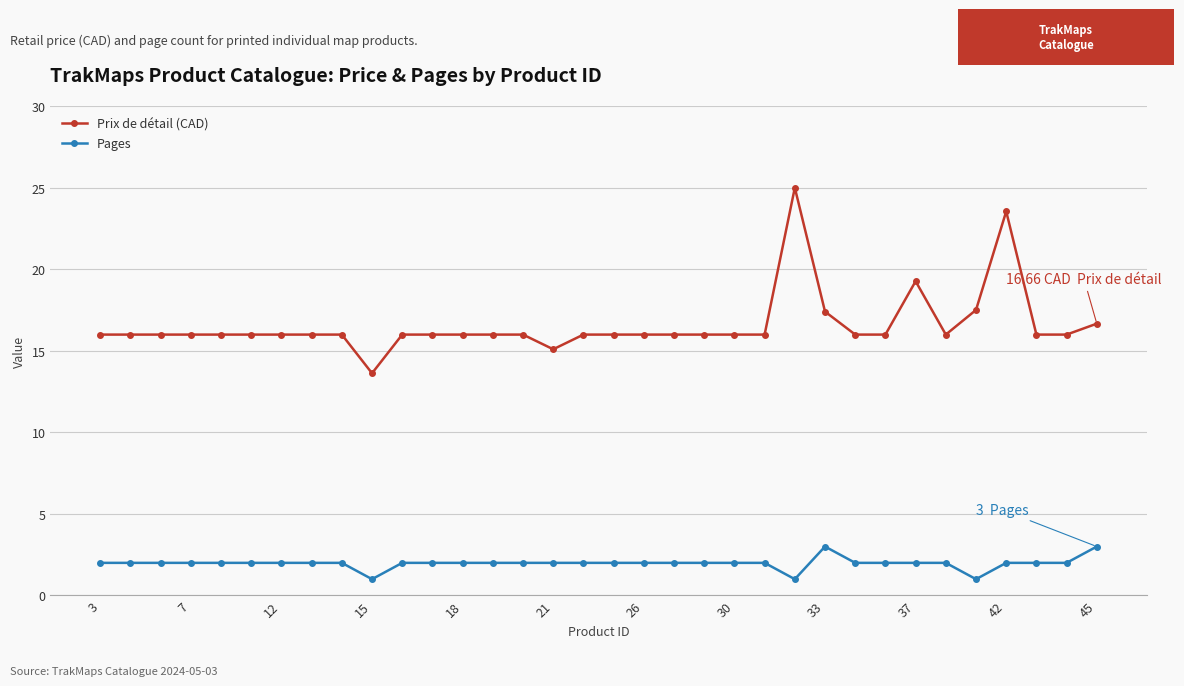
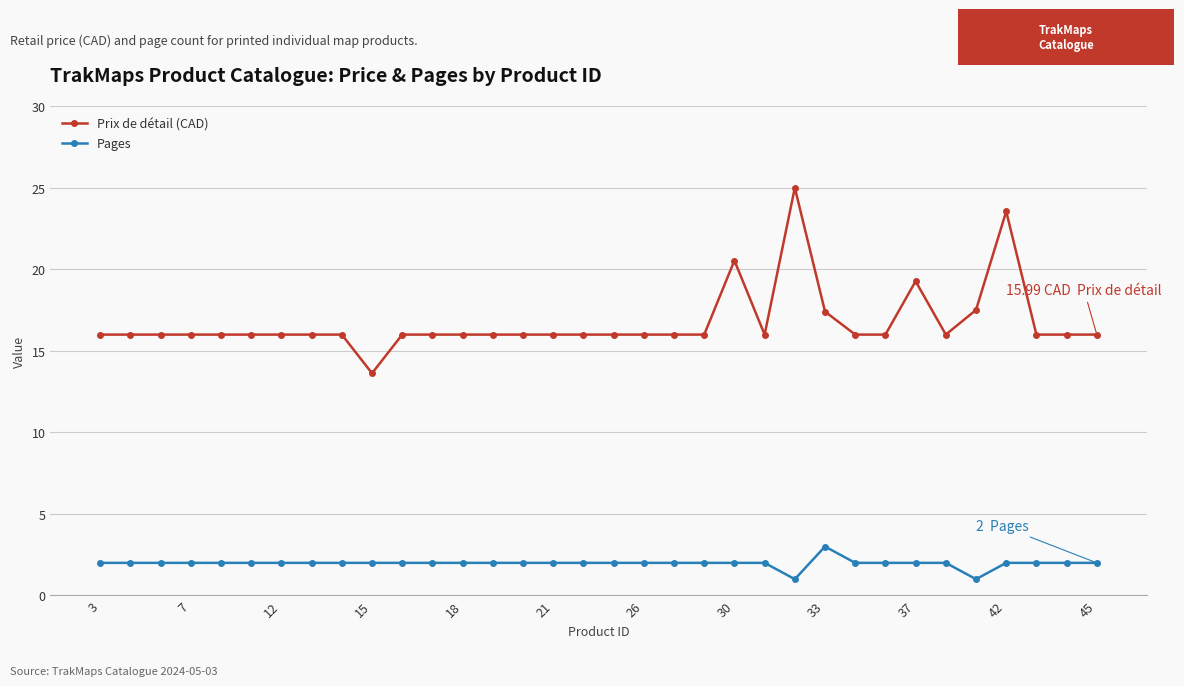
Pages, 15: 1 -> 2
Prix de détail (CAD), 21: 15.1 -> 16.0
Prix de détail (CAD), 30: 16.0 -> 20.5
Prix de détail (CAD), 45: 16.66 -> 15.99
Pages, 45: 3 -> 2
